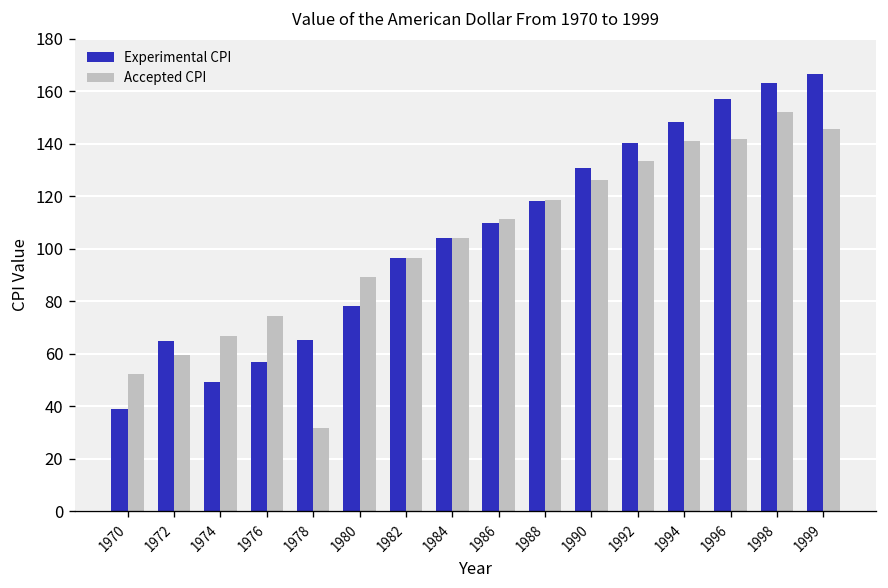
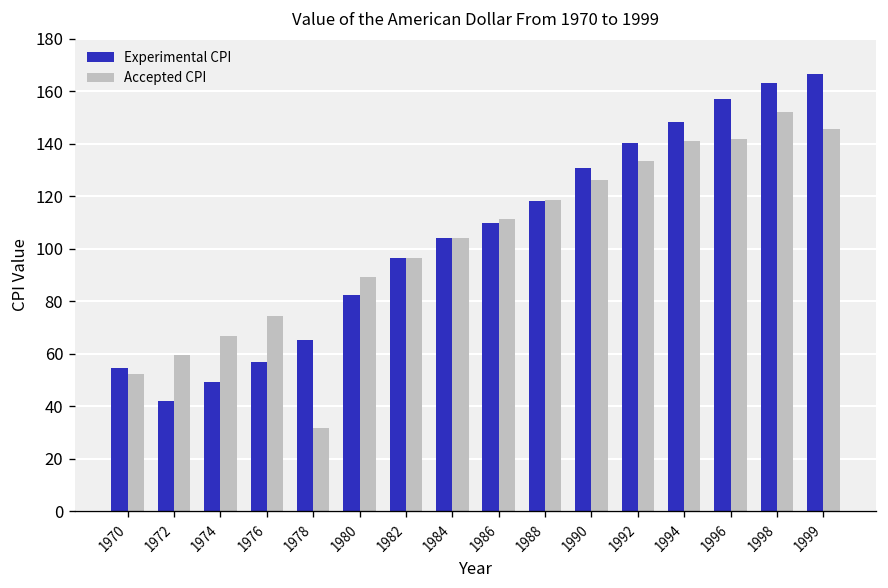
Experimental CPI, 1970: 39 -> 54
Experimental CPI, 1972: 65 -> 42
Experimental CPI, 1980: 78 -> 82
